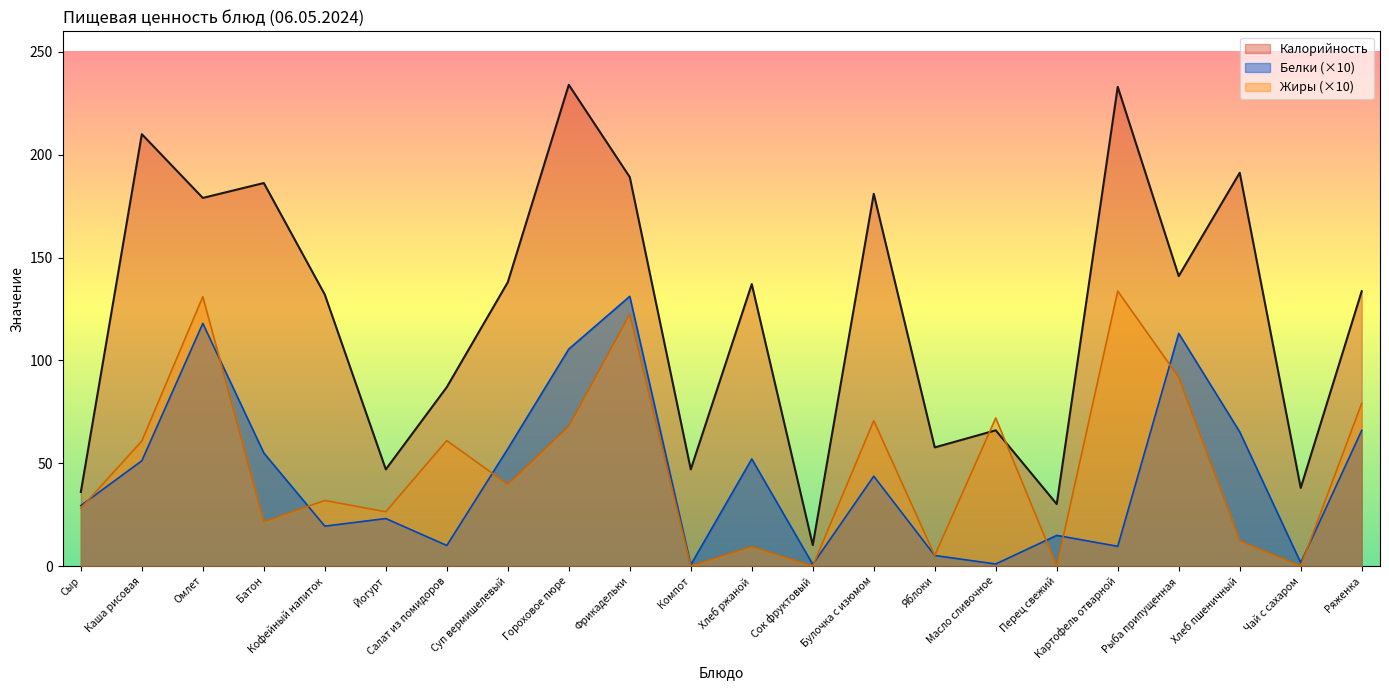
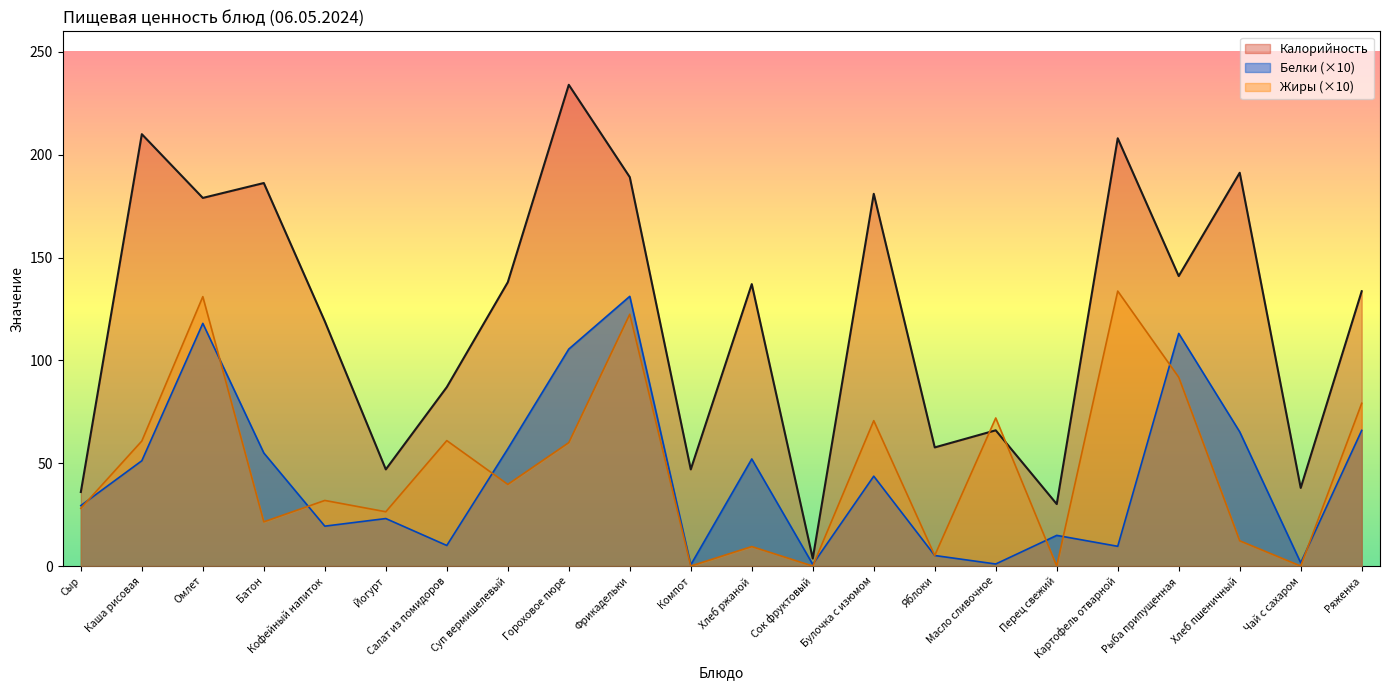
Калорийность, Кофейный напиток: 132 -> 119
Жиры (×10), Гороховое пюре: 68 -> 60
Калорийность, Сок фруктовый: 10 -> 4
Калорийность, Картофель отварной: 233 -> 208
